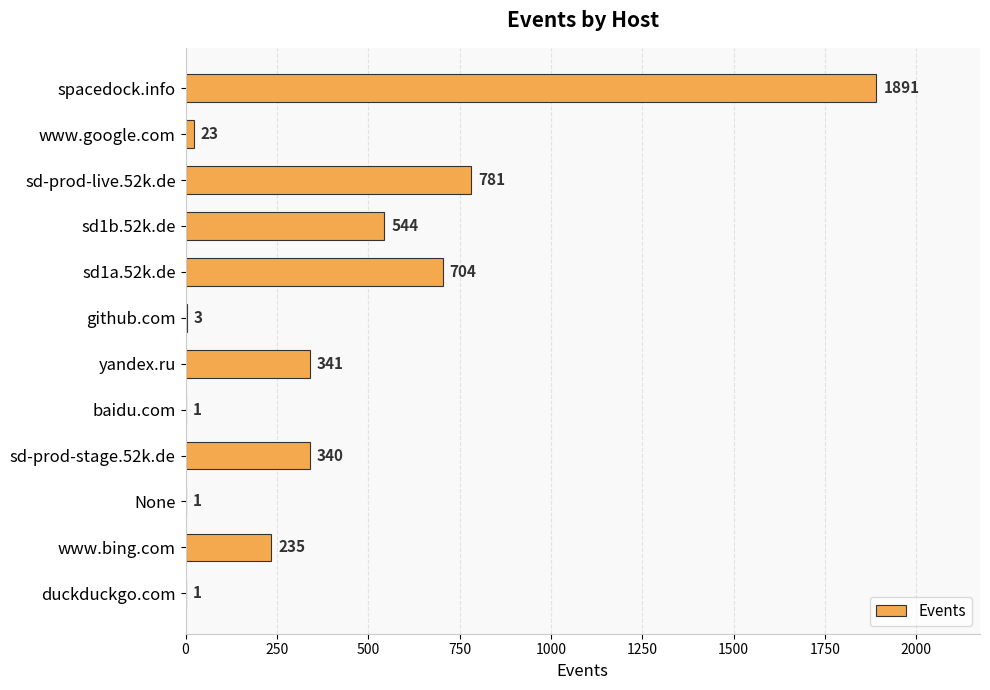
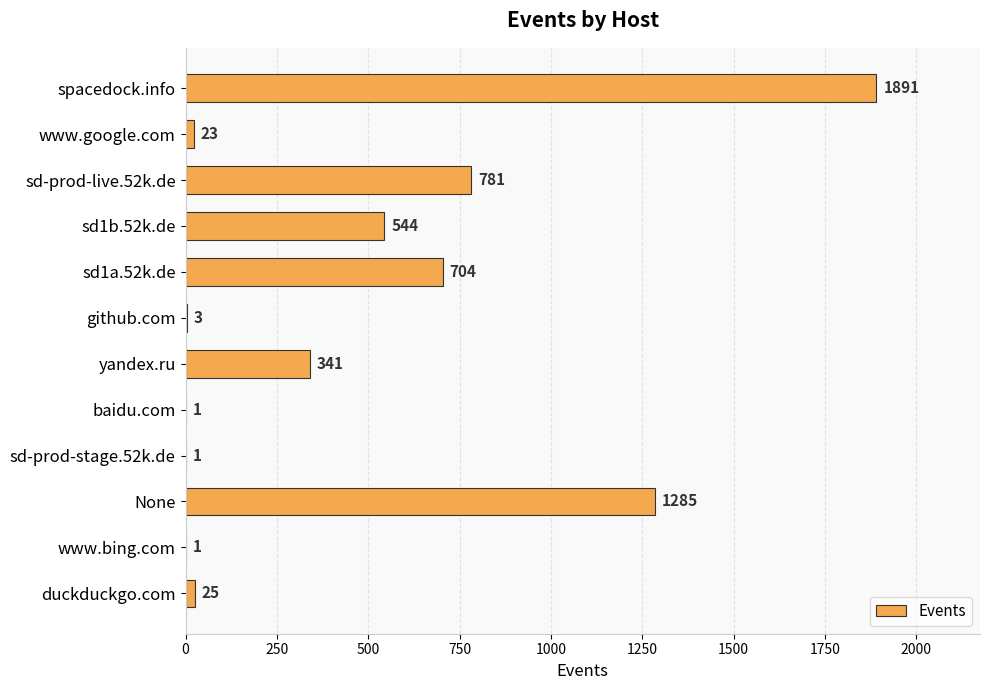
sd-prod-stage.52k.de: 340 -> 1
None: 1 -> 1285
www.bing.com: 235 -> 1
duckduckgo.com: 1 -> 25
